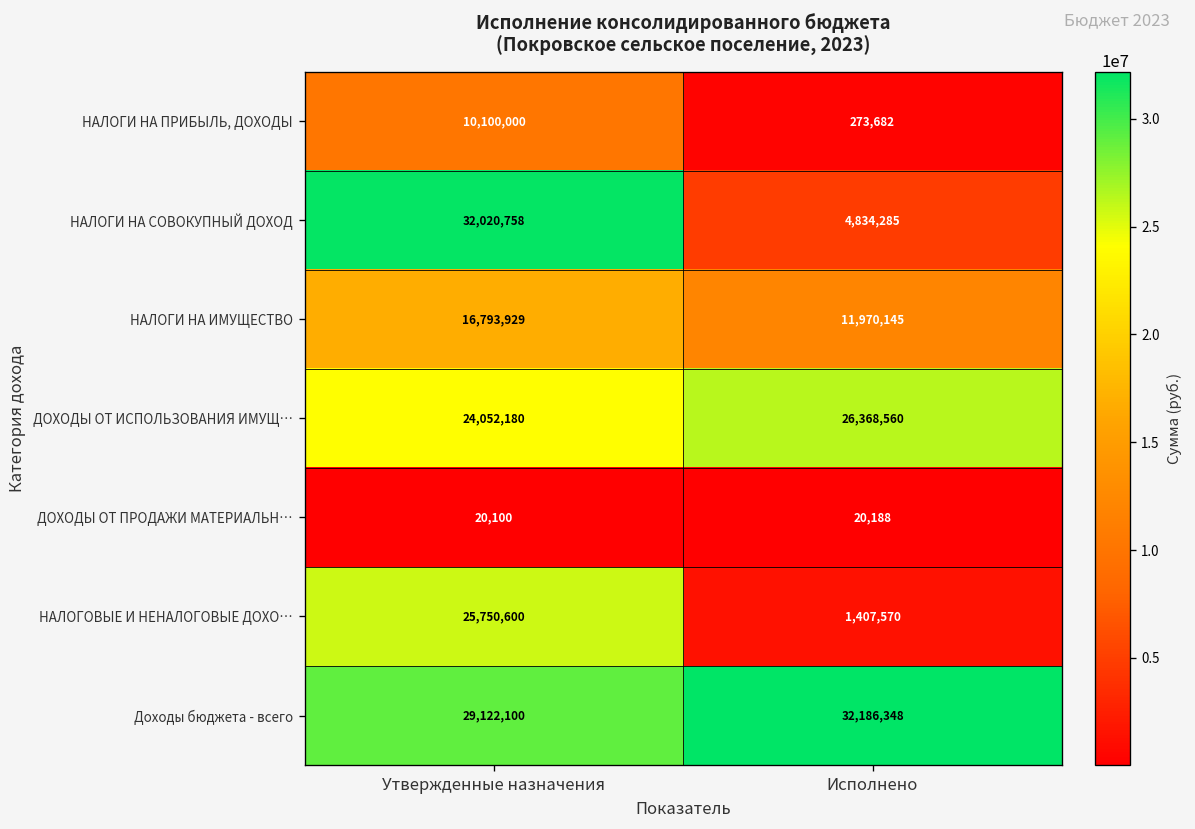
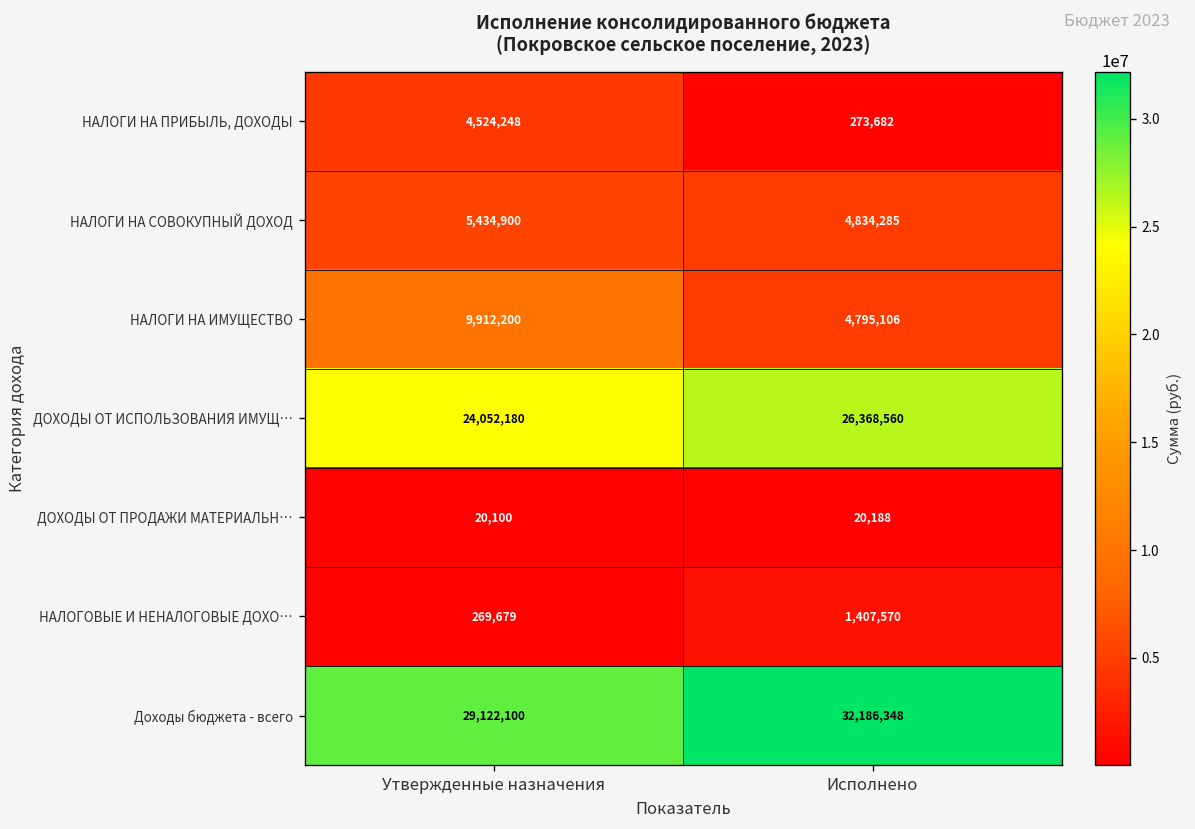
НАЛОГИ НА ПРИБЫЛЬ, ДОХОДЫ, Утвержденные назначения: 10,100,000 -> 4,524,248
НАЛОГИ НА СОВОКУПНЫЙ ДОХОД, Утвержденные назначения: 32,020,758 -> 5,434,900
НАЛОГИ НА ИМУЩЕСТВО, Утвержденные назначения: 16,793,929 -> 9,912,200
НАЛОГИ НА ИМУЩЕСТВО, Исполнено: 11,970,145 -> 4,795,106
НАЛОГОВЫЕ И НЕНАЛОГОВЫЕ ДОХО…, Утвержденные назначения: 25,750,600 -> 269,679
